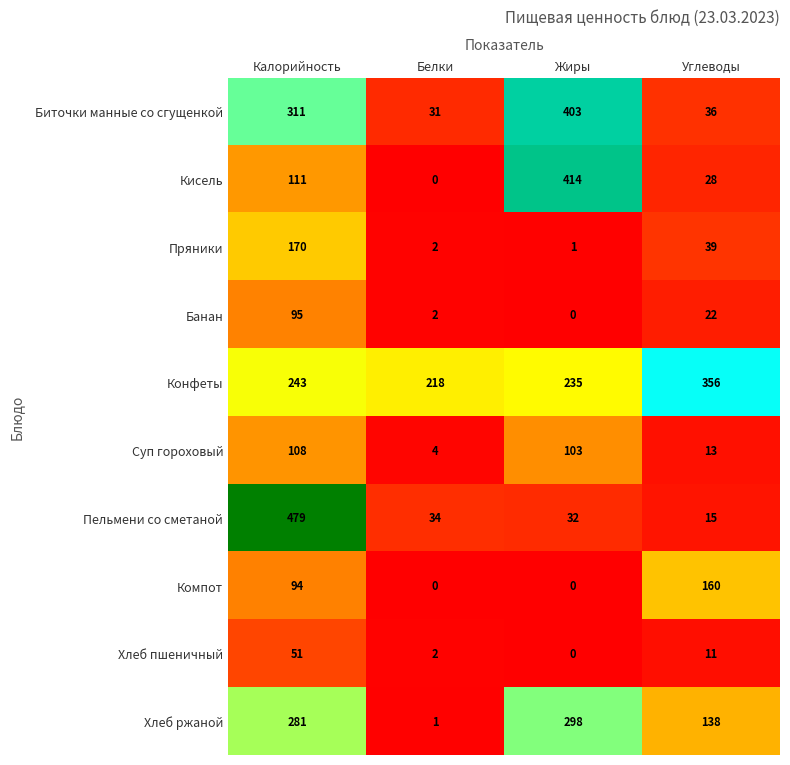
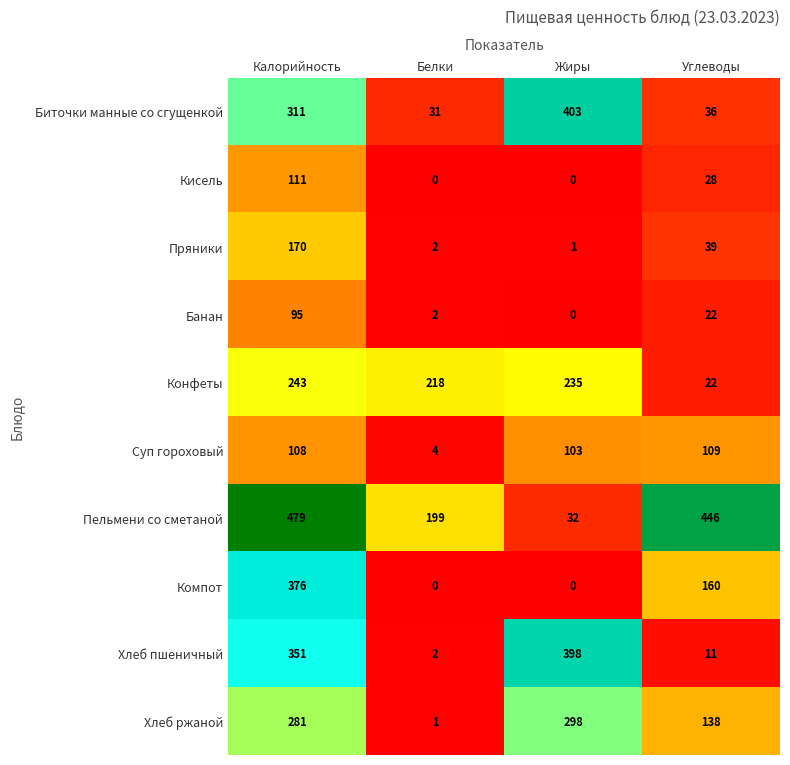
Кисель, Жиры: 414 -> 0
Конфеты, Углеводы: 356 -> 22
Суп гороховый, Углеводы: 13 -> 109
Пельмени со сметаной, Белки: 34 -> 199
Пельмени со сметаной, Углеводы: 15 -> 446
Компот, Калорийность: 94 -> 376
Хлеб пшеничный, Калорийность: 51 -> 351
Хлеб пшеничный, Жиры: 0 -> 398
